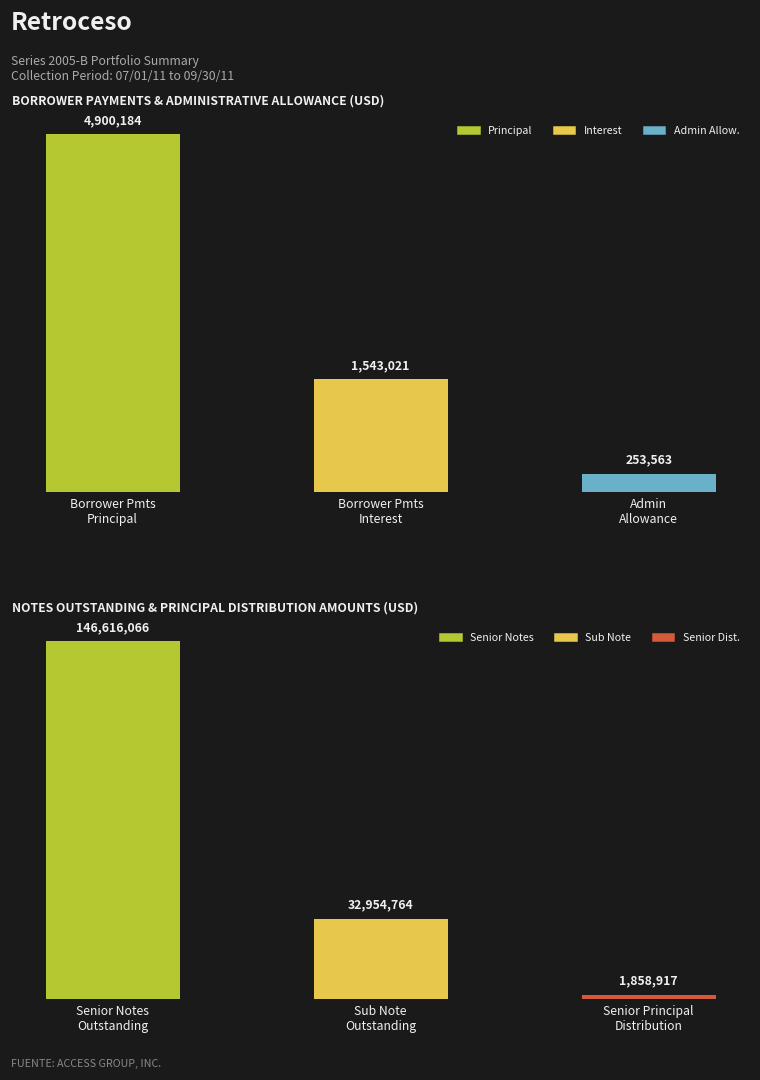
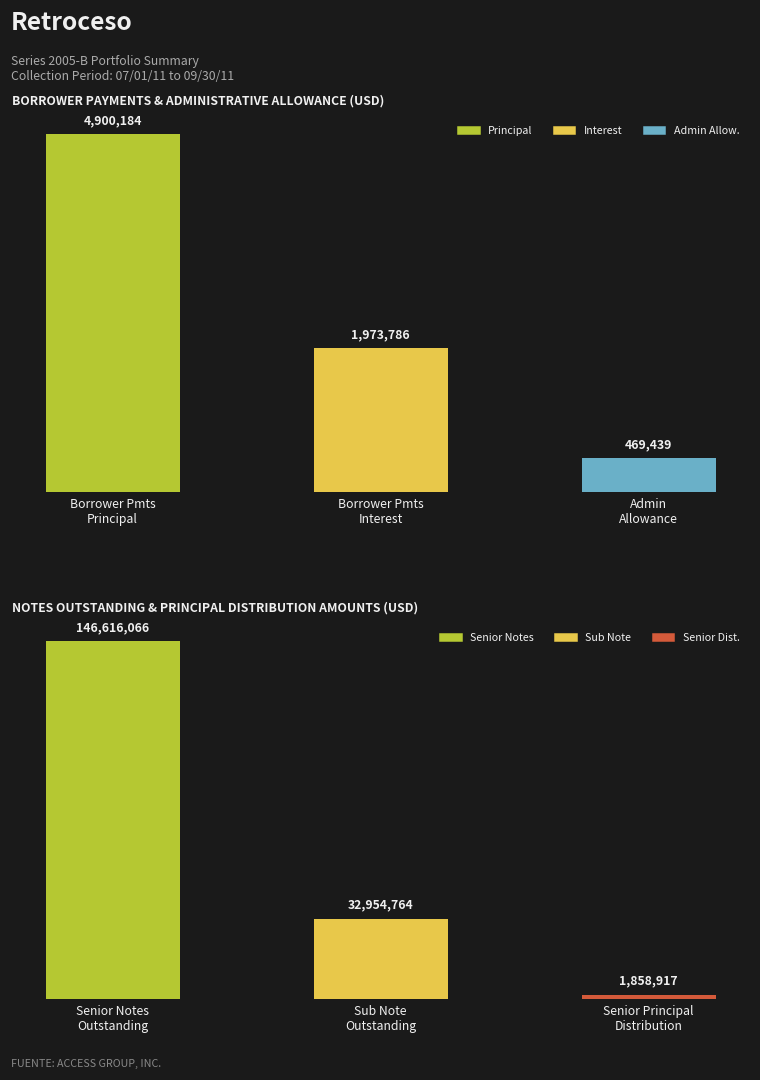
BORROWER PAYMENTS & ADMINISTRATIVE ALLOWANCE (USD), Borrower Pmts Interest: 1,543,021 -> 1,973,786
BORROWER PAYMENTS & ADMINISTRATIVE ALLOWANCE (USD), Admin Allowance: 253,563 -> 469,439
